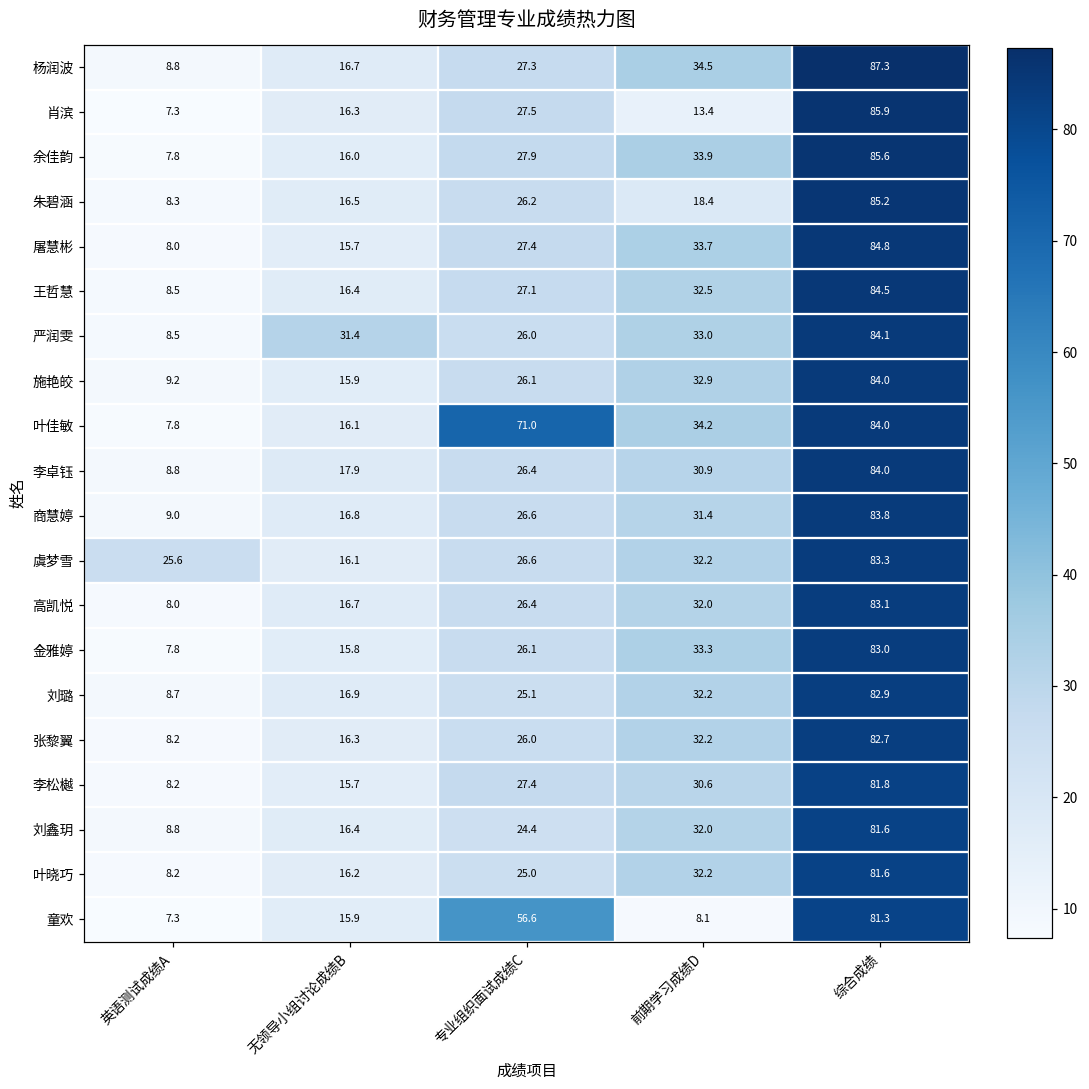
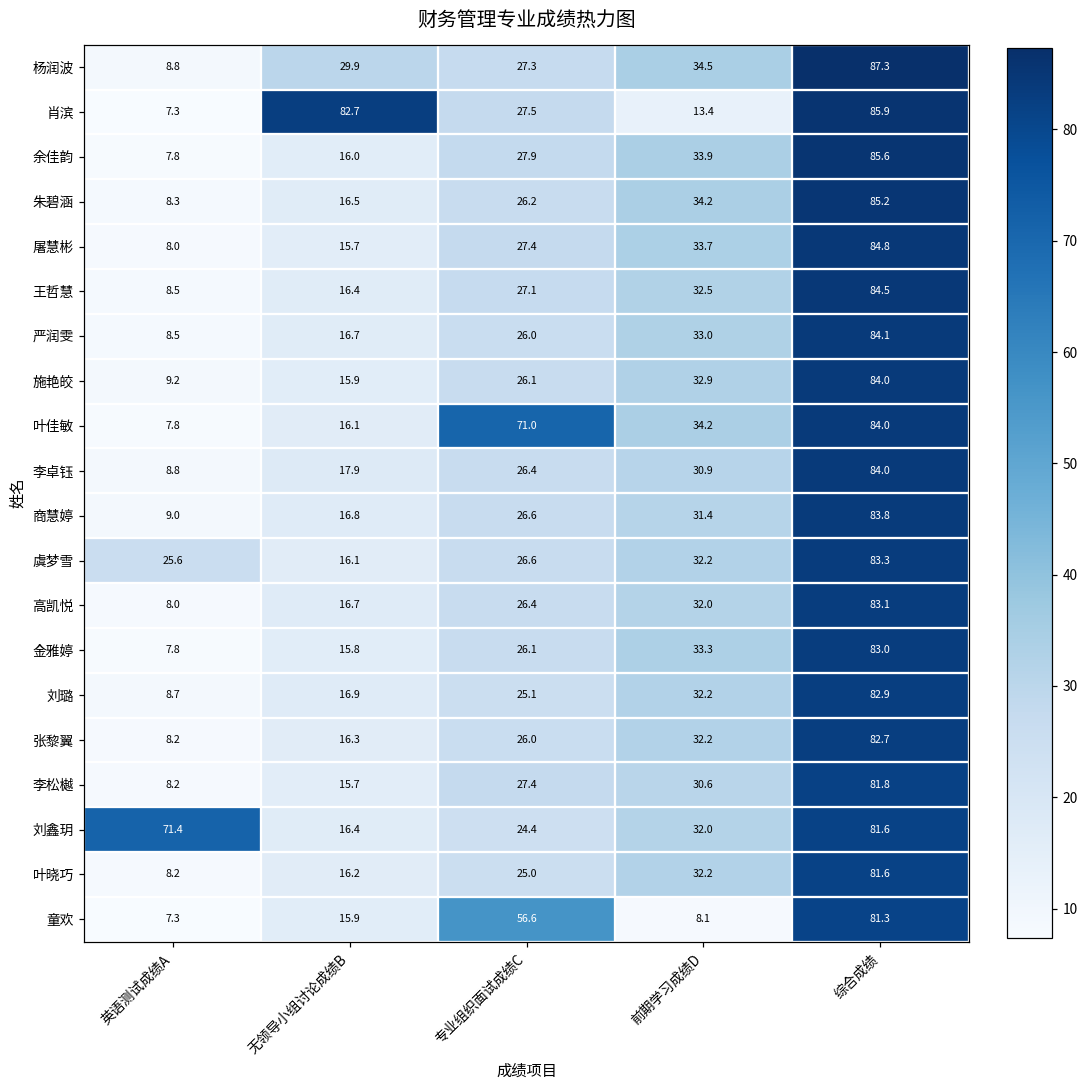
杨润波, 无领导小组讨论成绩B: 16.7 -> 29.9
肖滨, 无领导小组讨论成绩B: 16.3 -> 82.7
朱碧涵, 前期学习成绩D: 18.4 -> 34.2
严润雯, 无领导小组讨论成绩B: 31.4 -> 16.7
刘鑫玥, 英语测试成绩A: 8.8 -> 71.4
